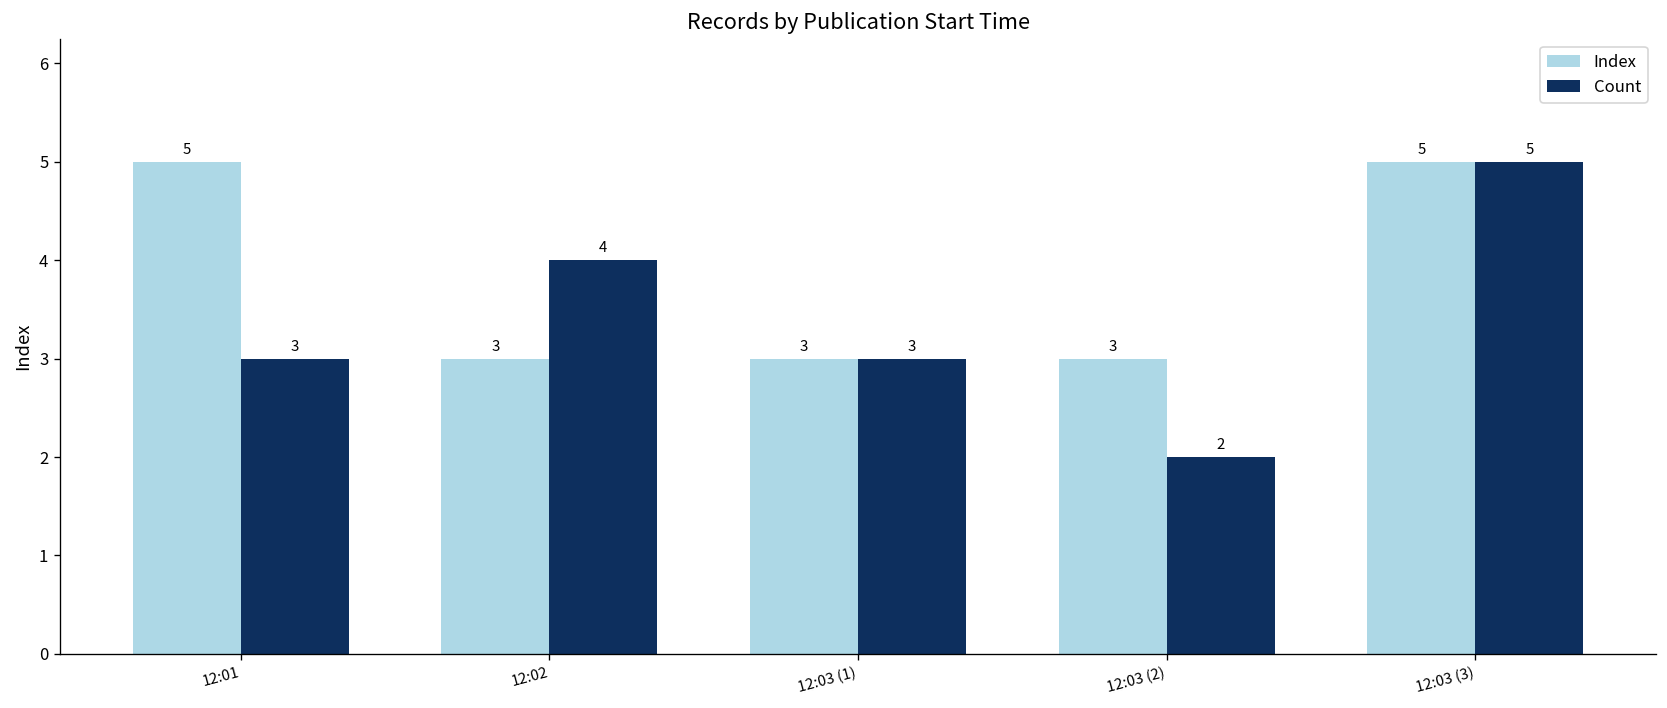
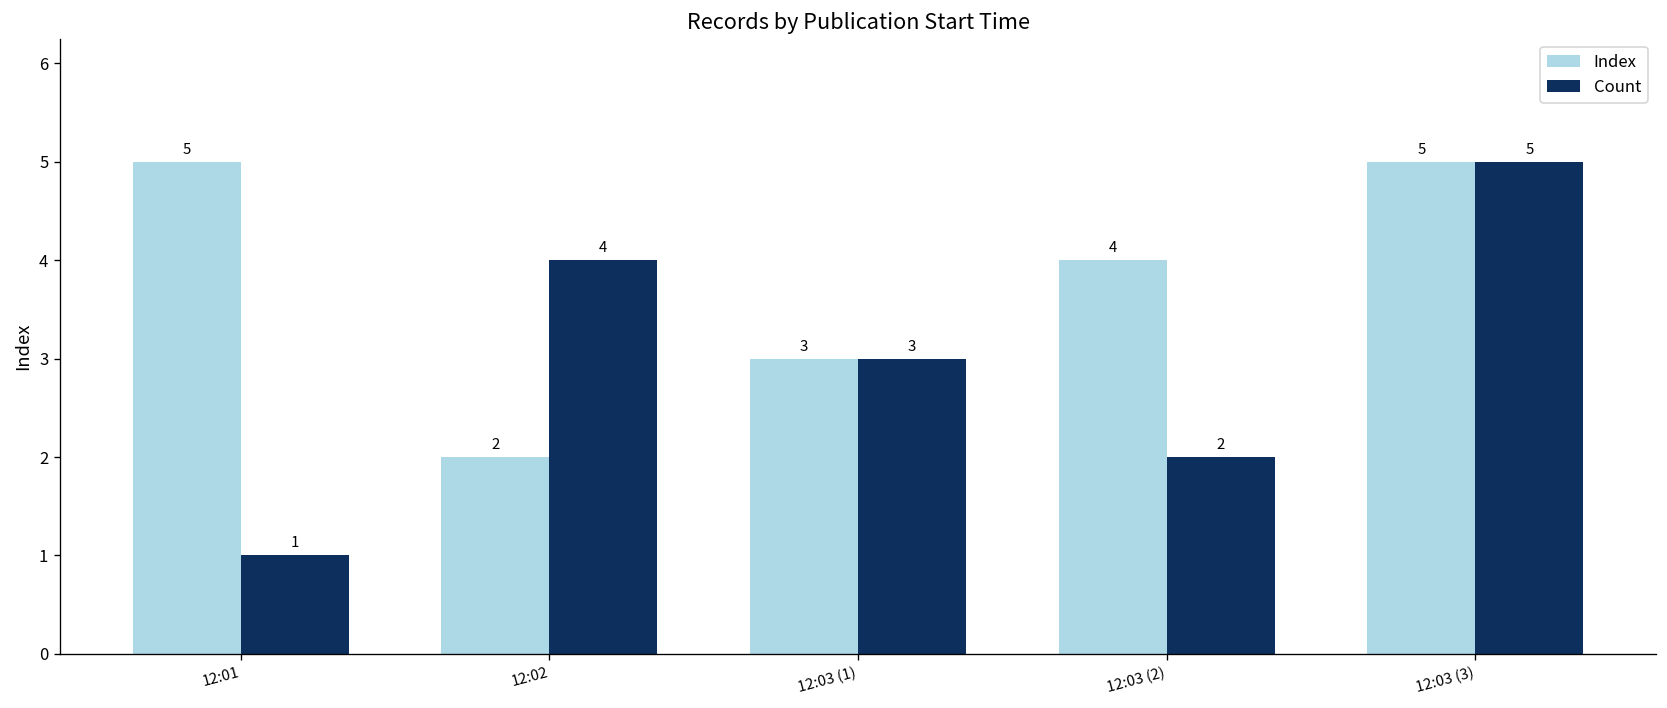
Count, 12:01: 3 -> 1
Index, 12:02: 3 -> 2
Index, 12:03 (2): 3 -> 4
